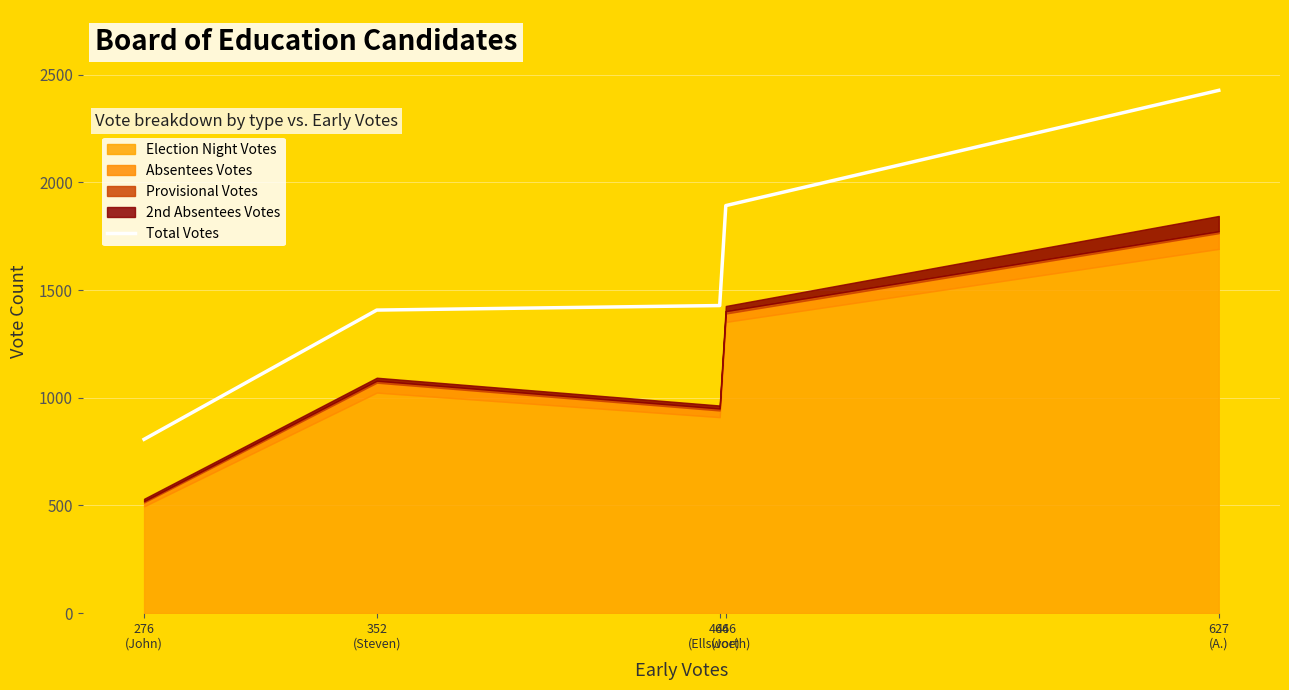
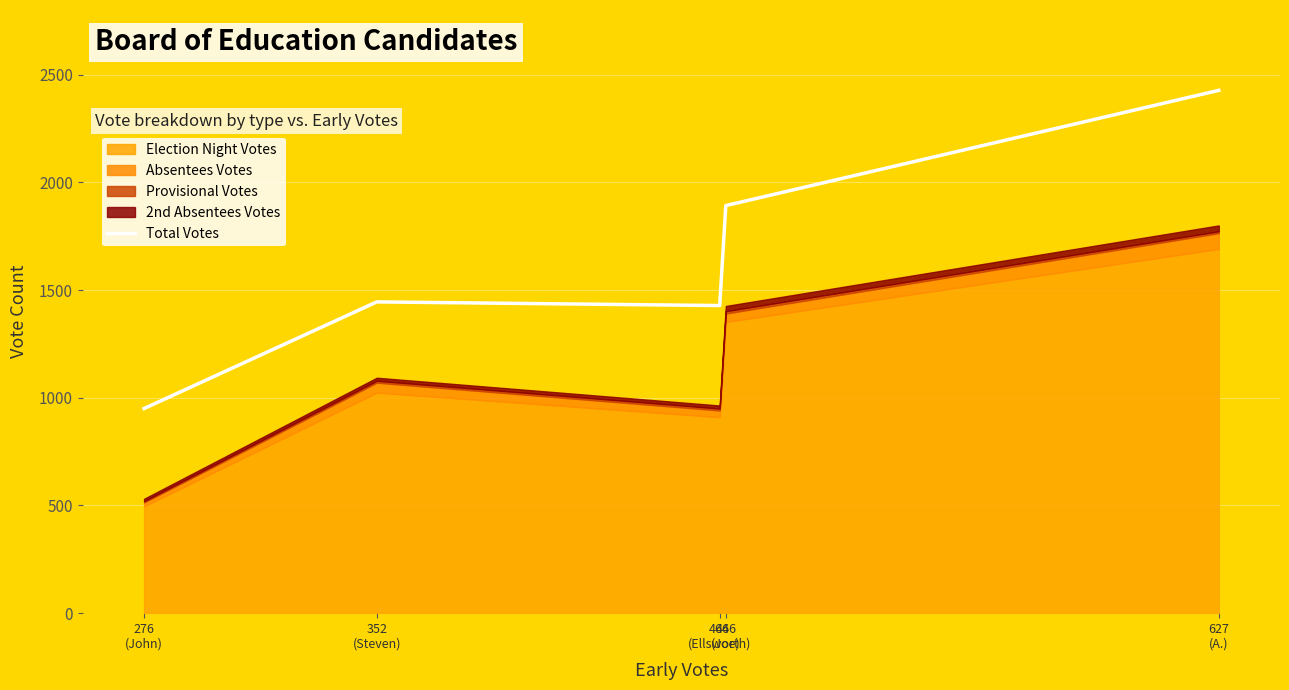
Total Votes, 276 (John): 810 -> 950
Total Votes, 352 (Steven): 1410 -> 1450
2nd Absentees Votes, 627 (A.): 70 -> 30
